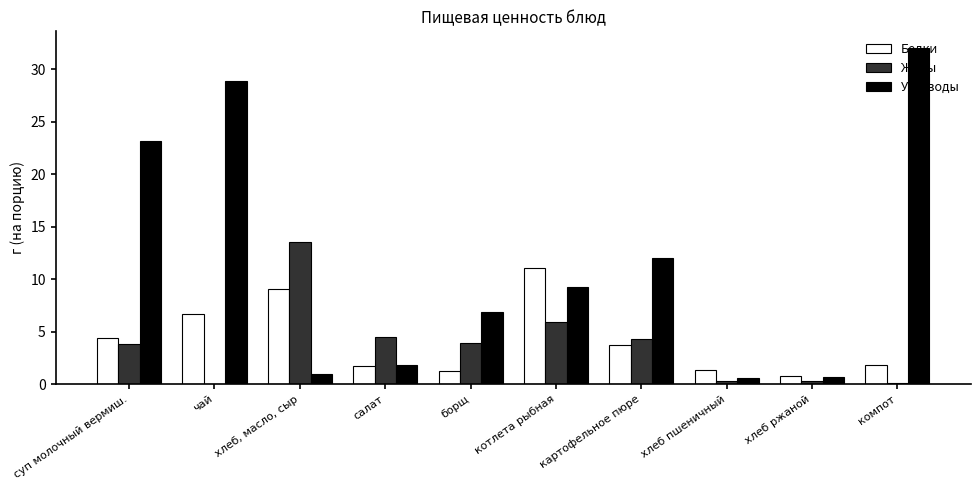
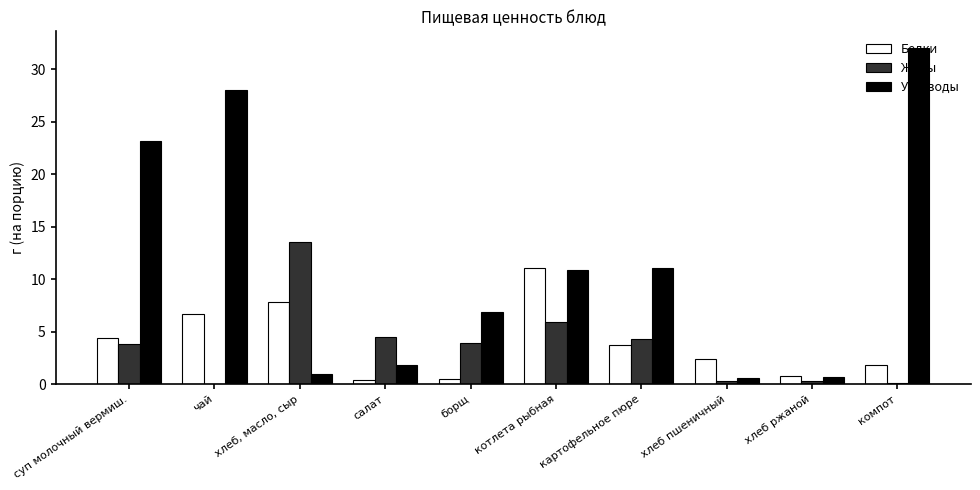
Углеводы, чай: 28.9 -> 28.0
Белки, хлеб, масло, сыр: 9.1 -> 7.9
Белки, салат: 1.7 -> 0.4
Белки, борщ: 1.3 -> 0.5
Углеводы, котлета рыбная: 9.2 -> 10.9
Углеводы, картофельное пюре: 12.0 -> 11.1
Белки, хлеб пшеничный: 1.4 -> 2.4
